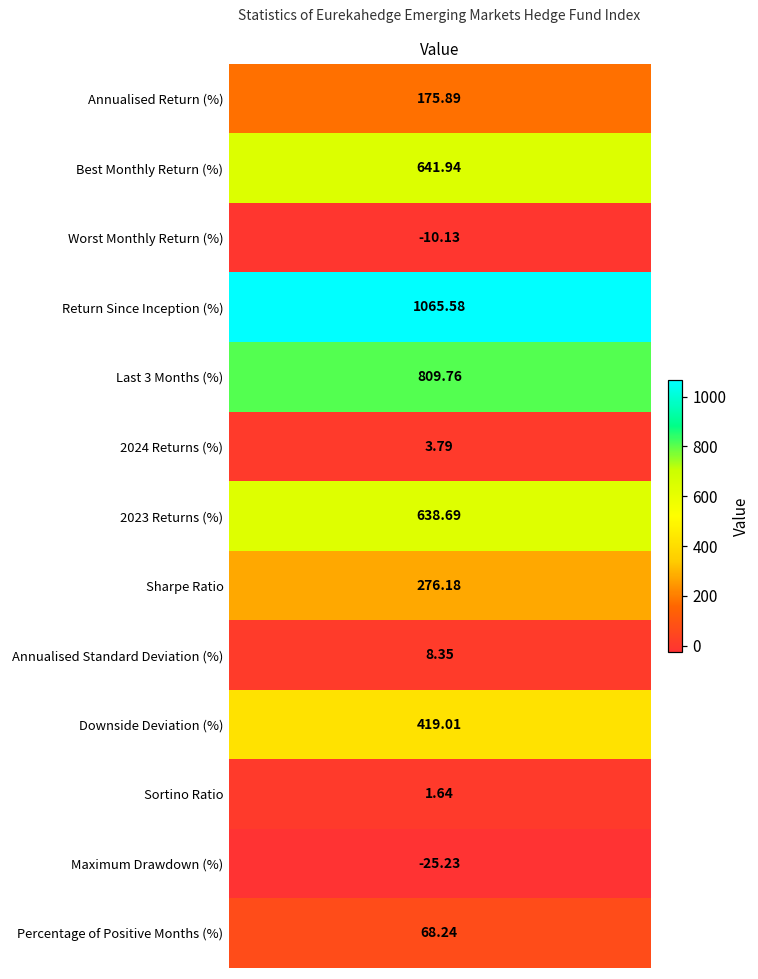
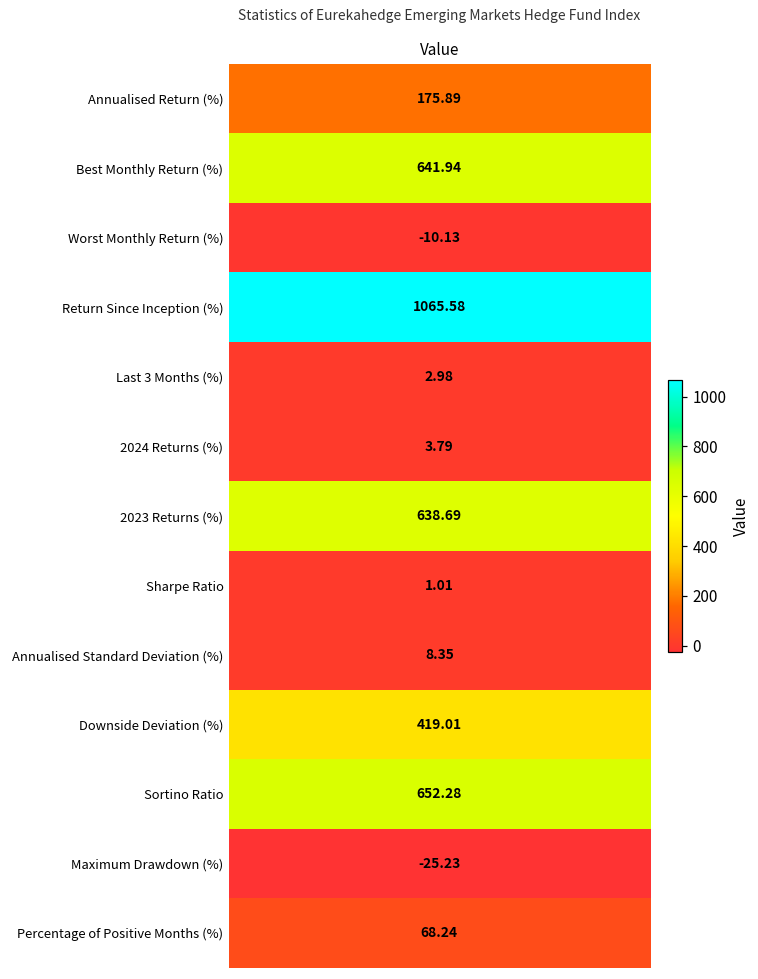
Last 3 Months (%), Value: 809.76 -> 2.98
Sharpe Ratio, Value: 276.18 -> 1.01
Sortino Ratio, Value: 1.64 -> 652.28
